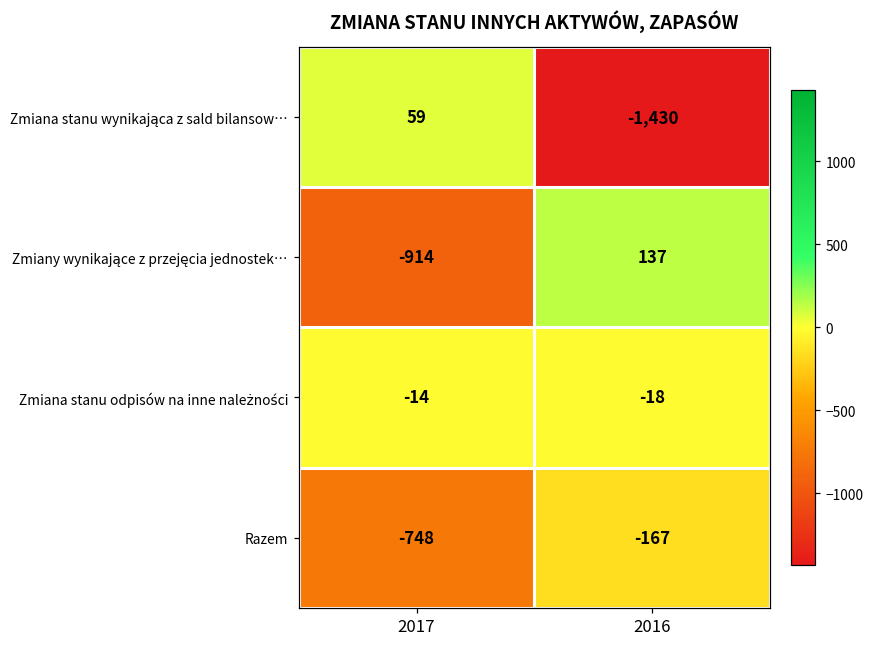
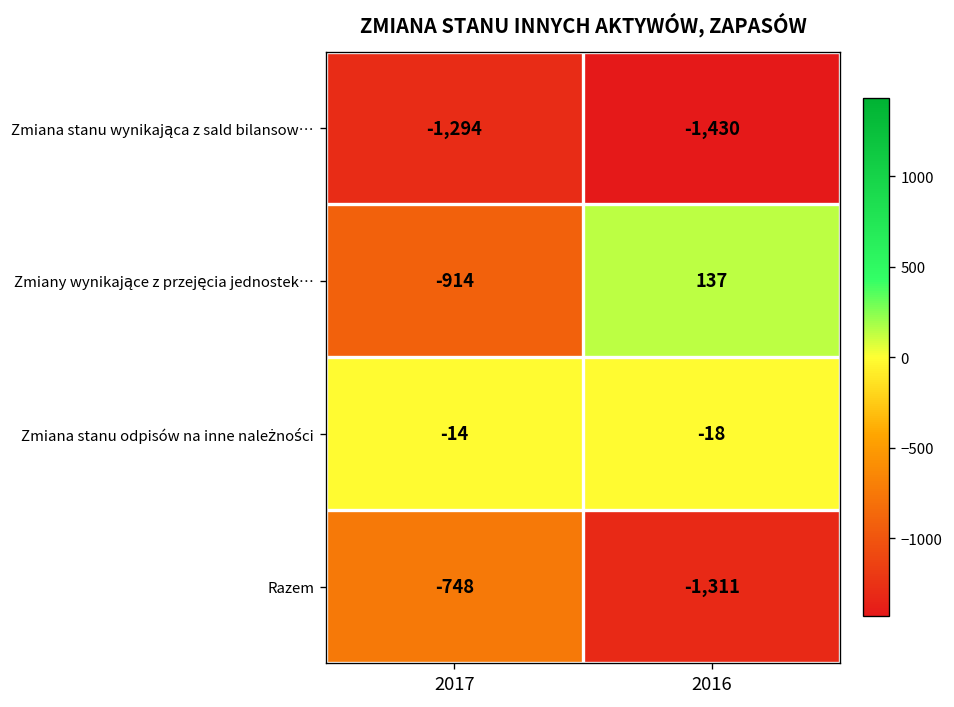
Zmiana stanu wynikająca z sald bilansow…, 2017: 59 -> -1,294
Razem, 2016: -167 -> -1,311
